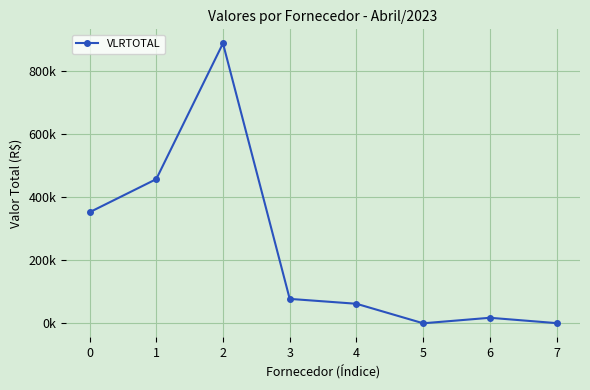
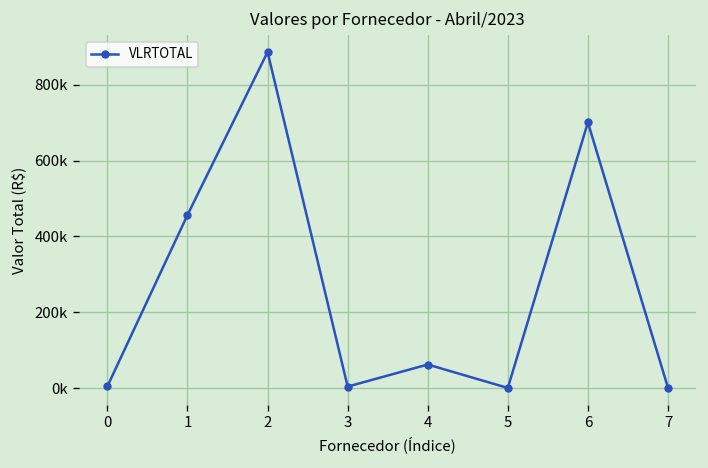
0: 350000 -> 0
3: 80000 -> 0
6: 20000 -> 700000
